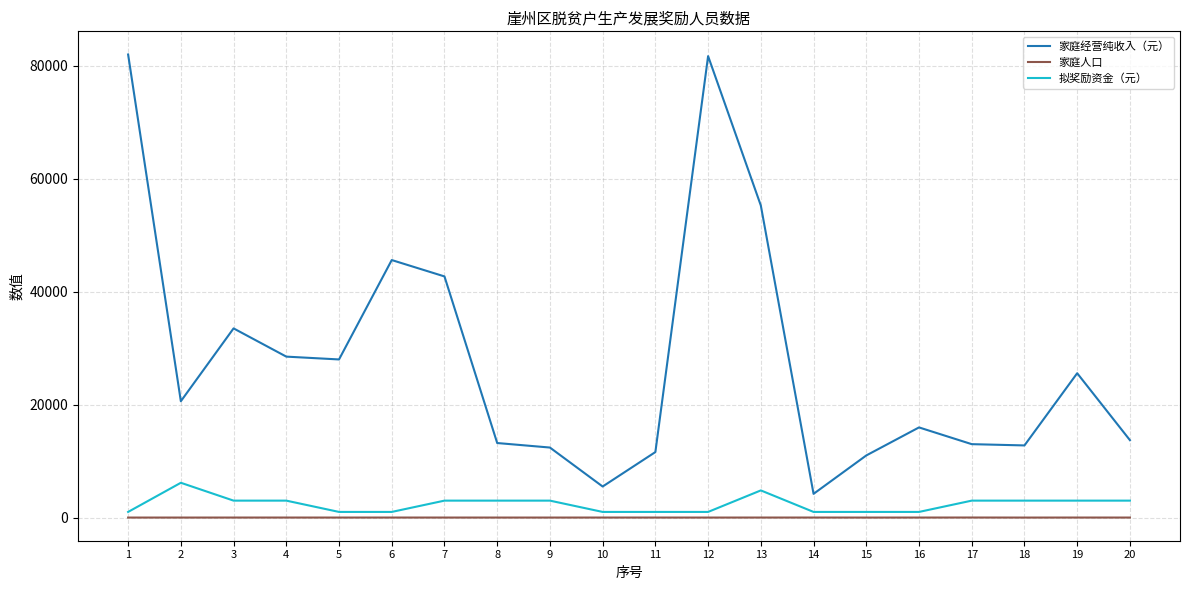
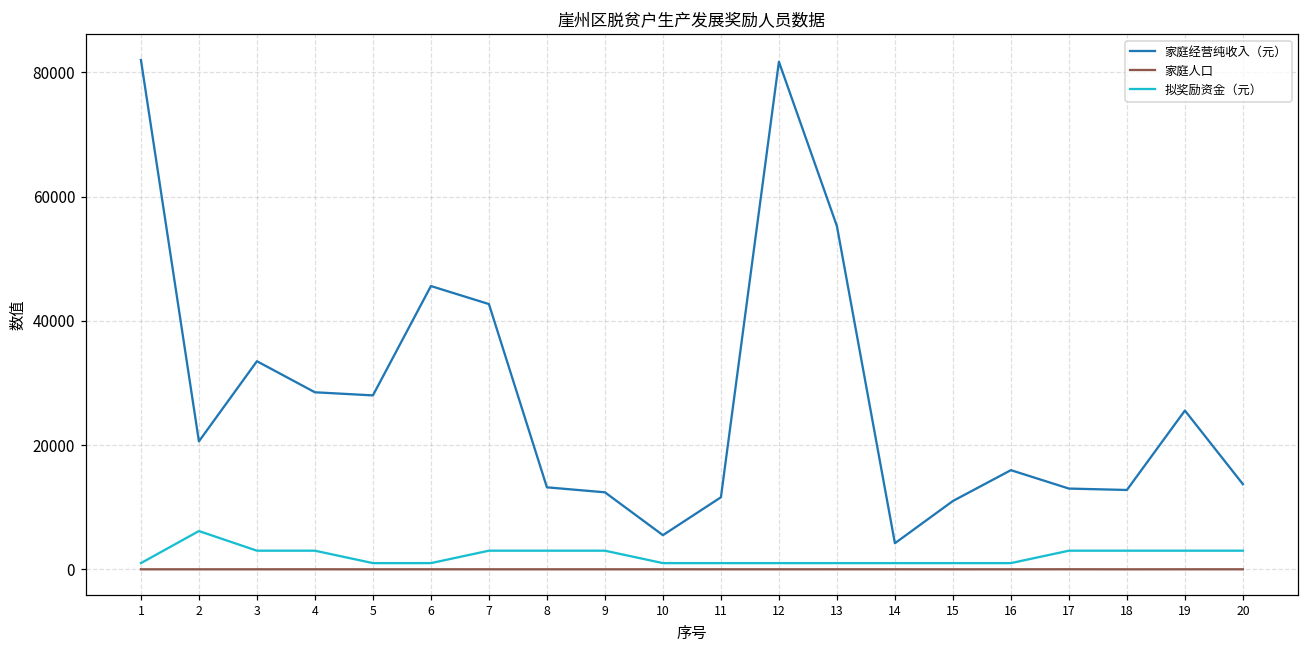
拟奖励资金（元）, 13: 5000 -> 1000
